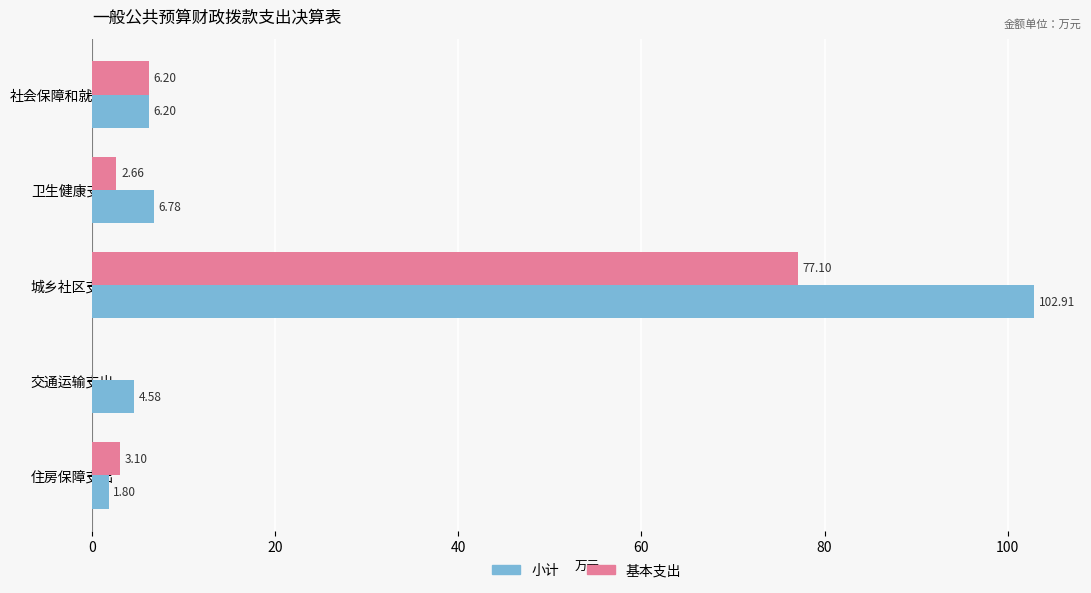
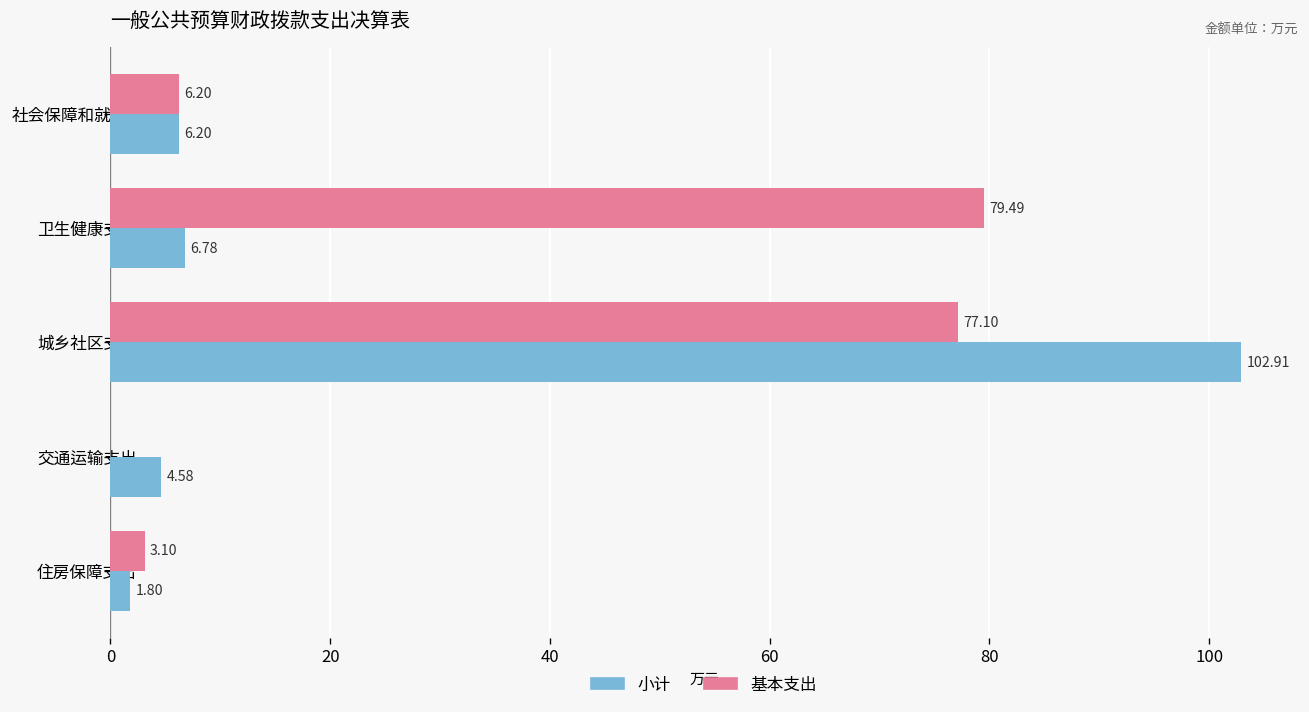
基本支出, 卫生健康支出: 2.66 -> 79.49
